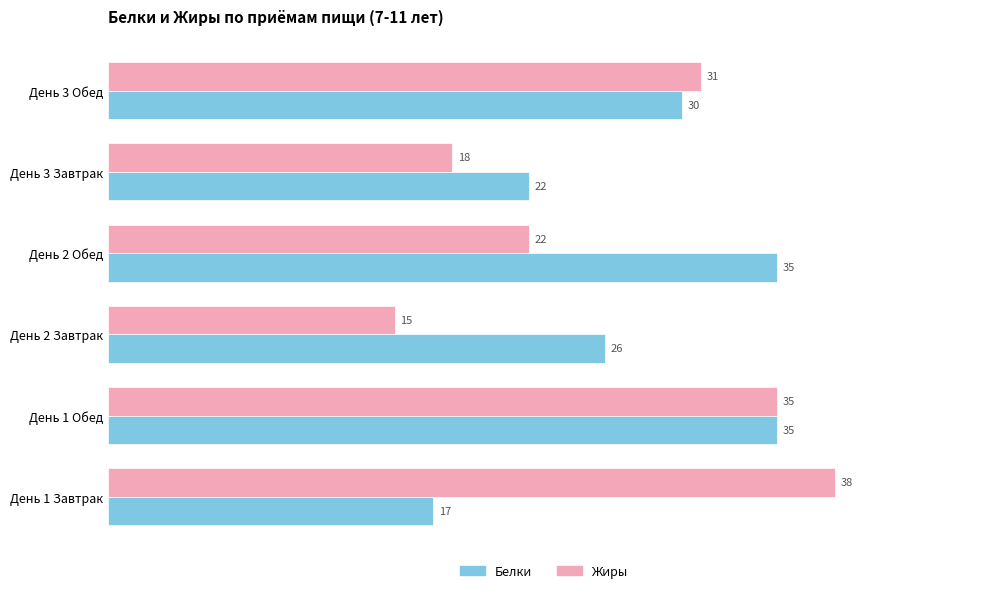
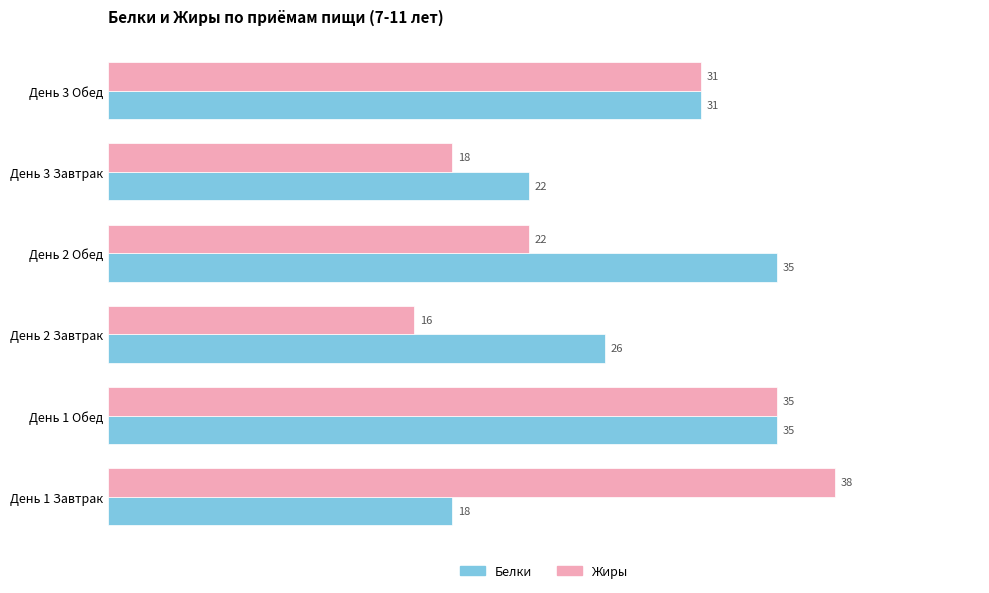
Белки, День 3 Обед: 30 -> 31
Жиры, День 2 Завтрак: 15 -> 16
Белки, День 1 Завтрак: 17 -> 18
